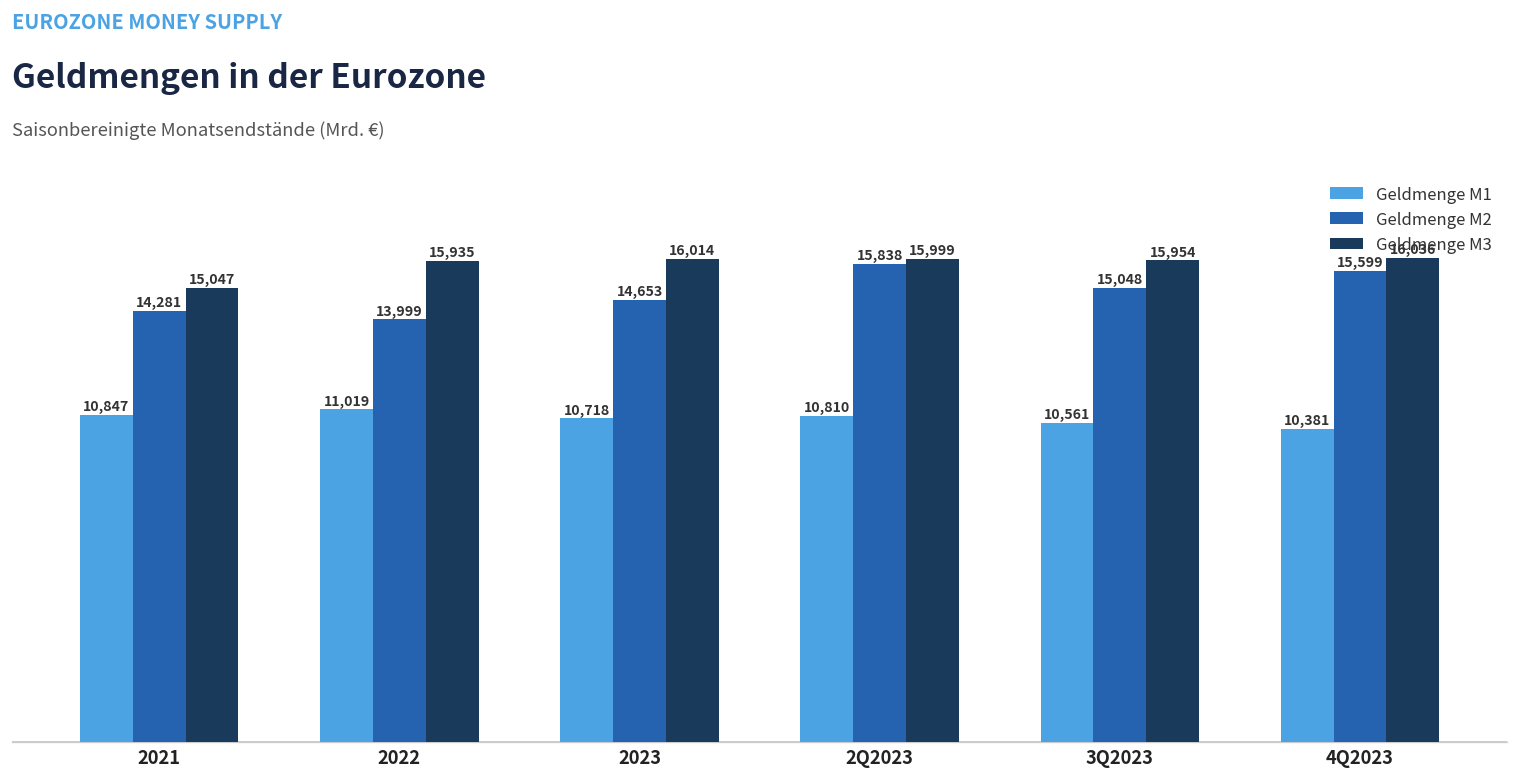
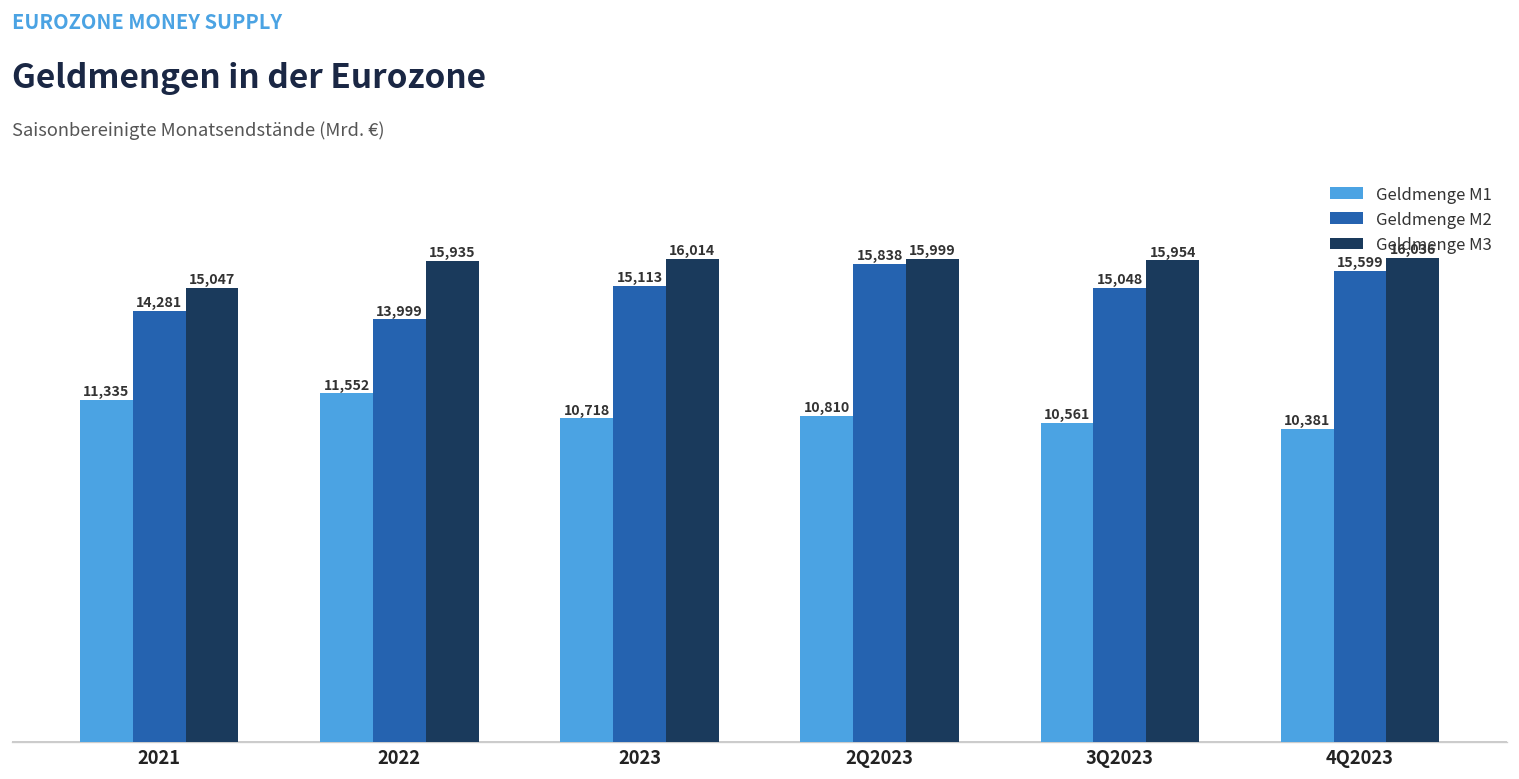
Geldmenge M1, 2021: 10,847 -> 11,335
Geldmenge M1, 2022: 11,019 -> 11,552
Geldmenge M2, 2023: 14,653 -> 15,113
